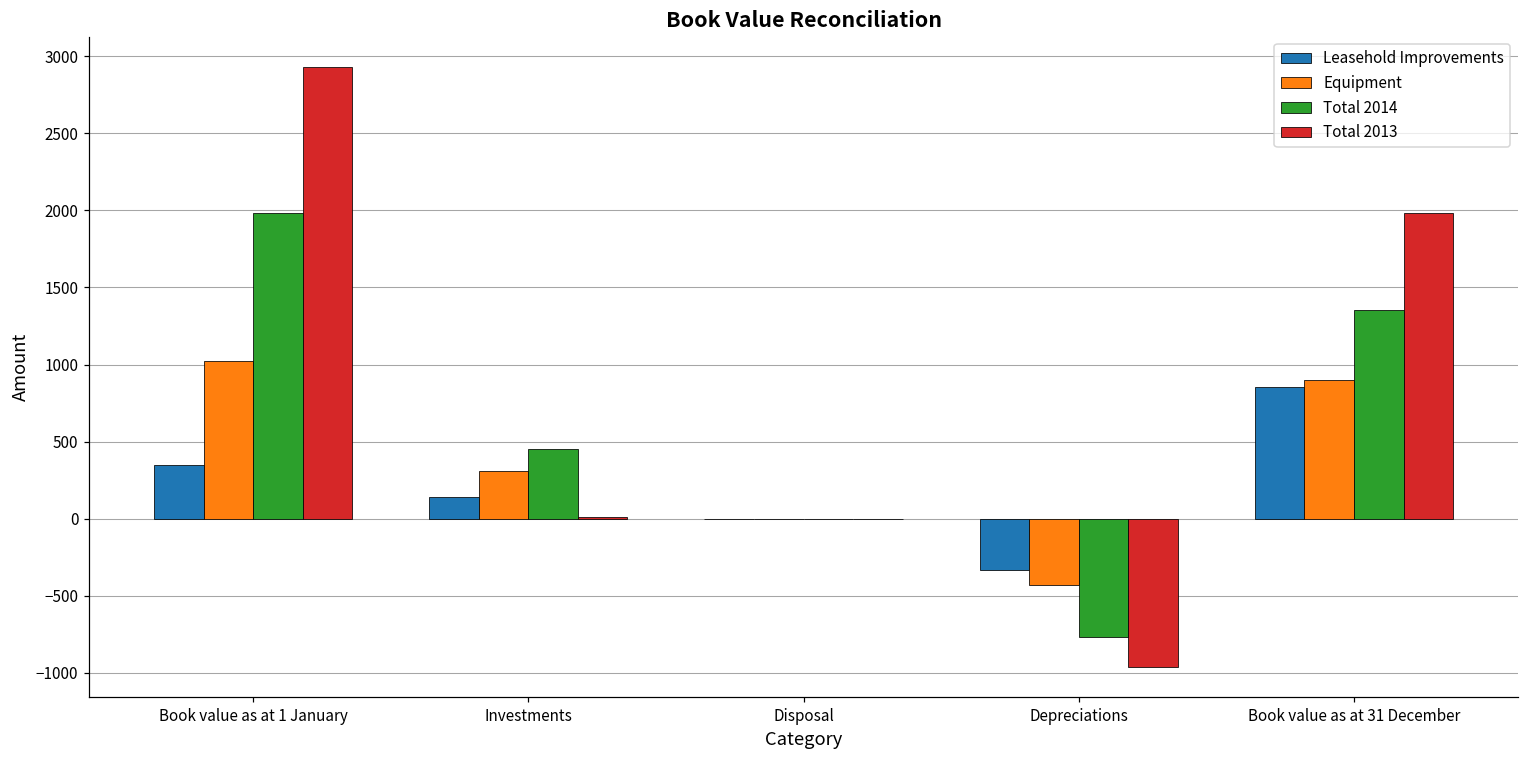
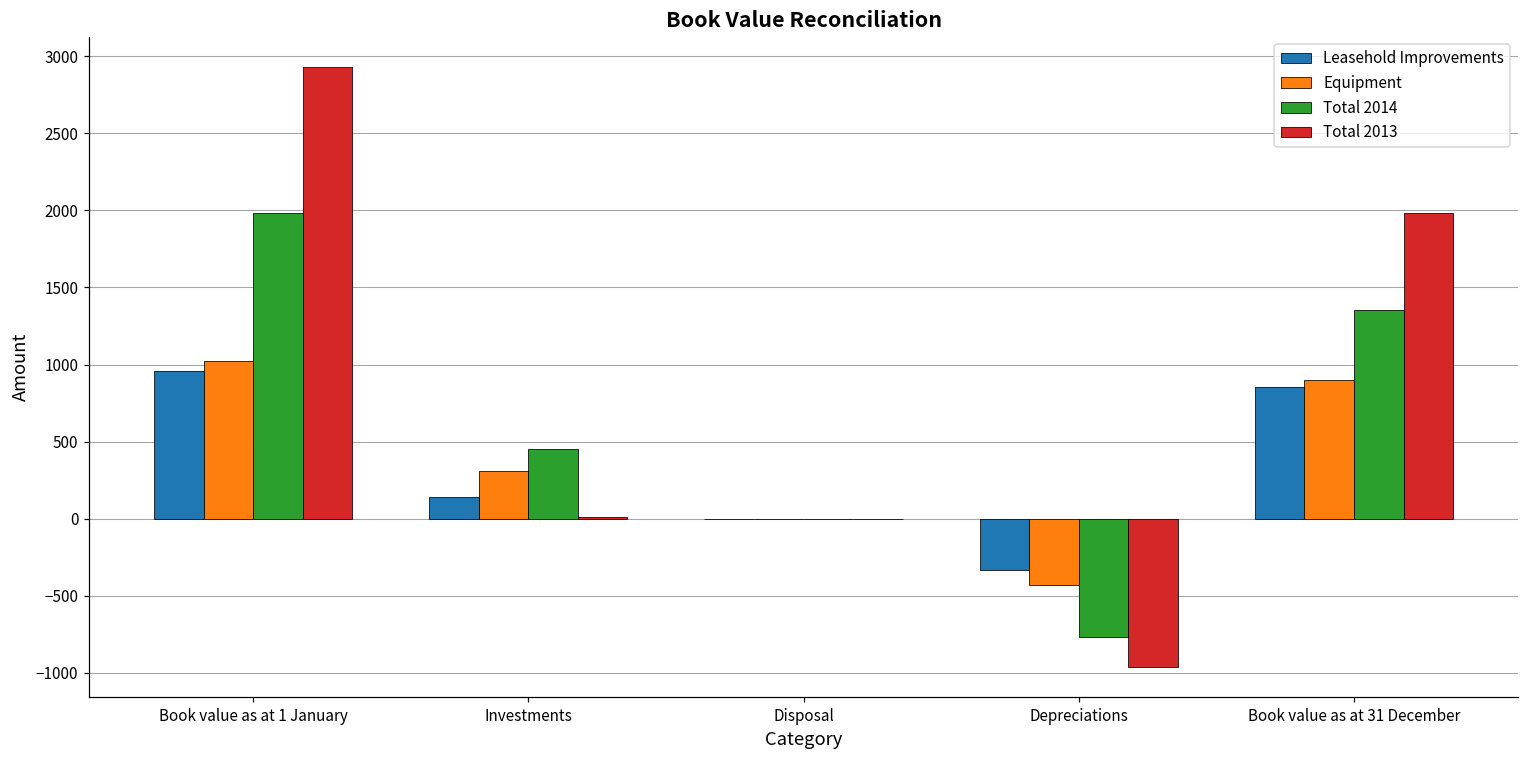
Leasehold Improvements, Book value as at 1 January: 350 -> 960
